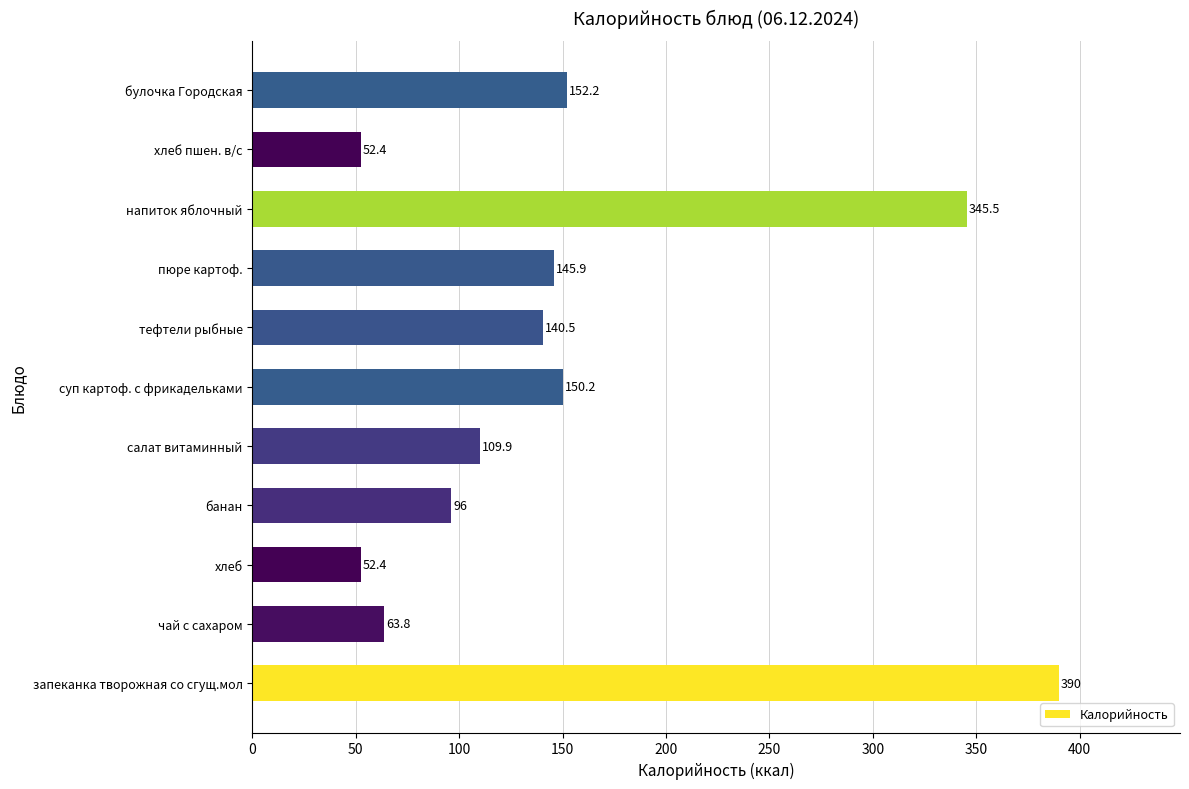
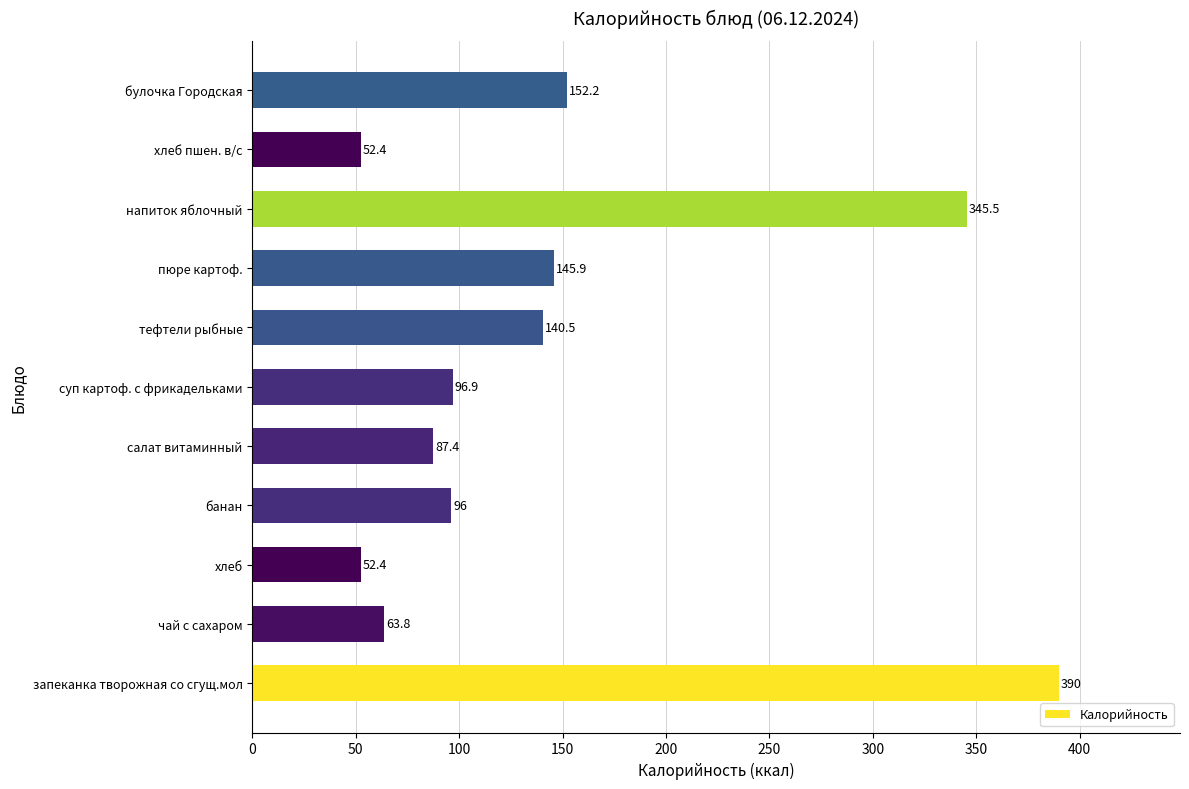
суп картоф. с фрикадельками: 150.2 -> 96.9
салат витаминный: 109.9 -> 87.4
